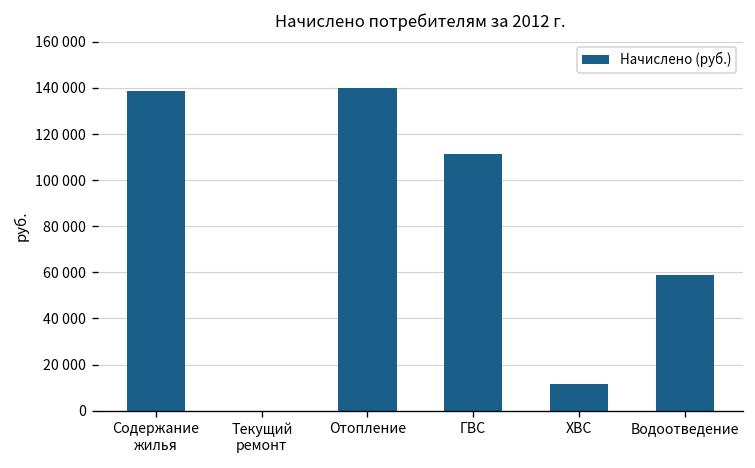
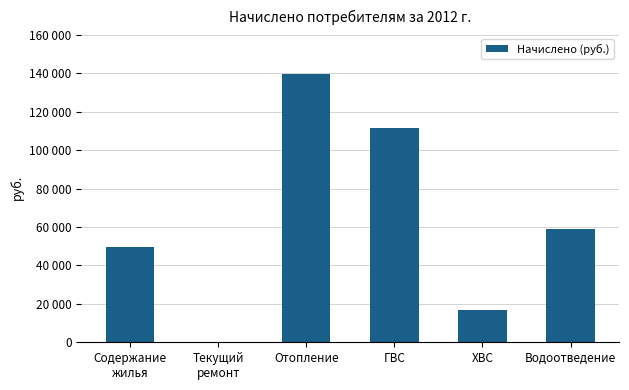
Содержание жилья: 139000 -> 49000
ХВС: 11000 -> 17000
